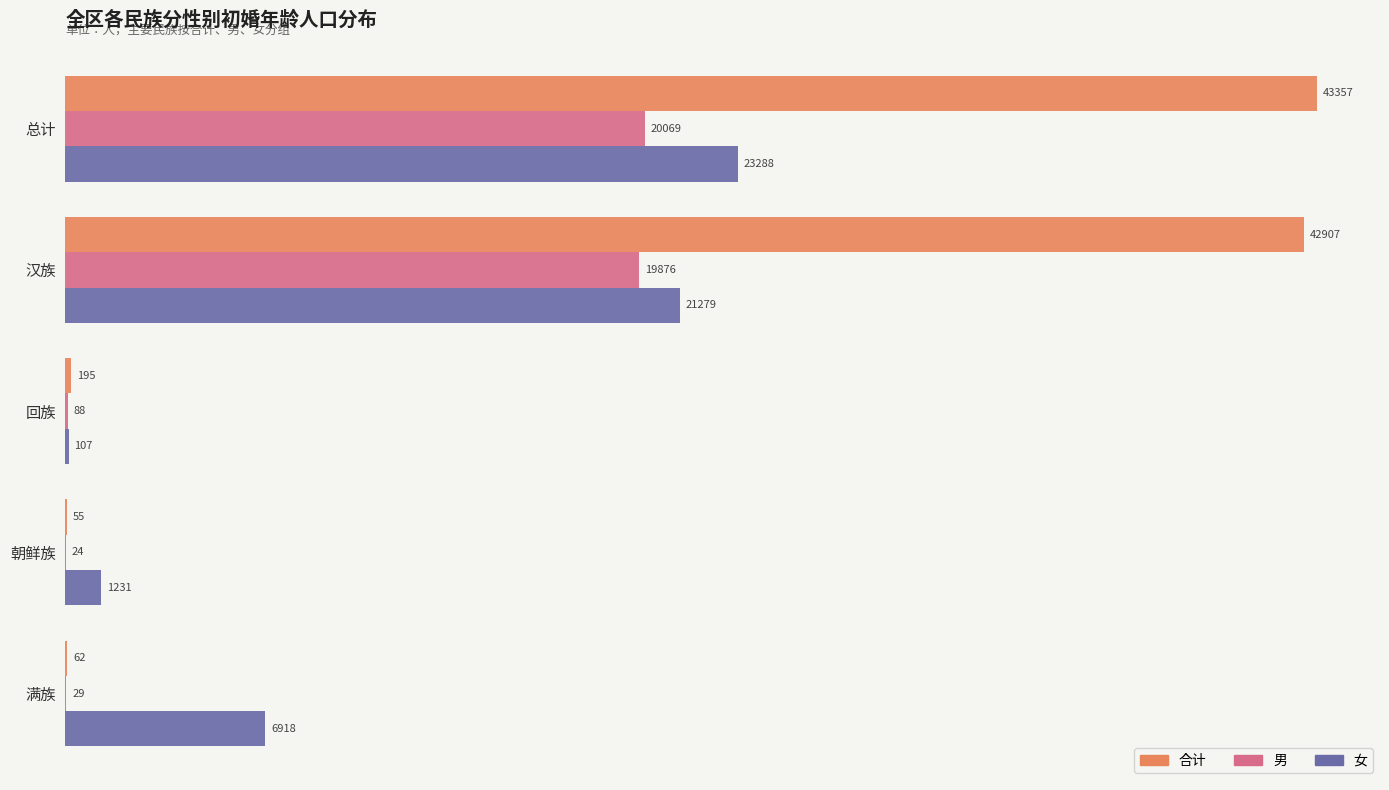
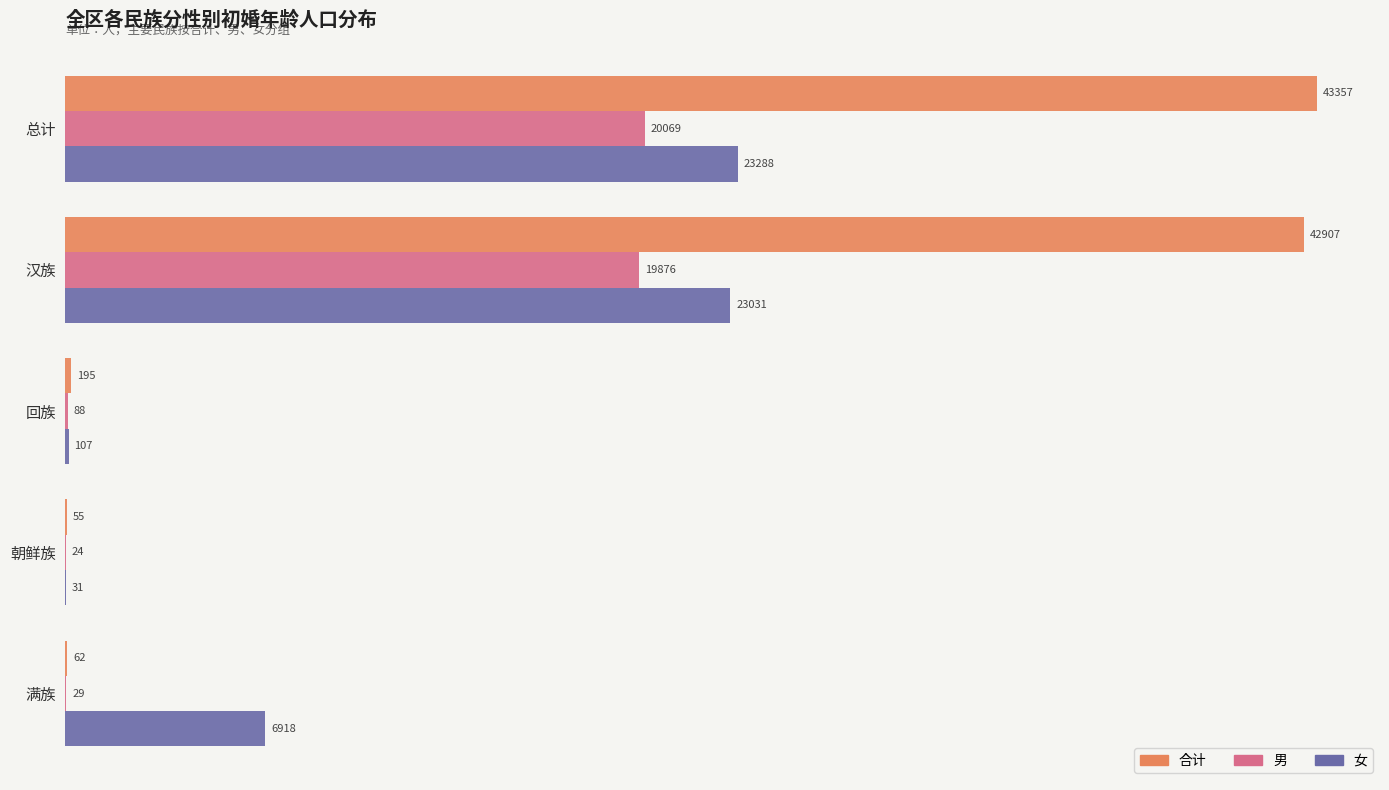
女, 汉族: 21279 -> 23031
女, 朝鲜族: 1231 -> 31
